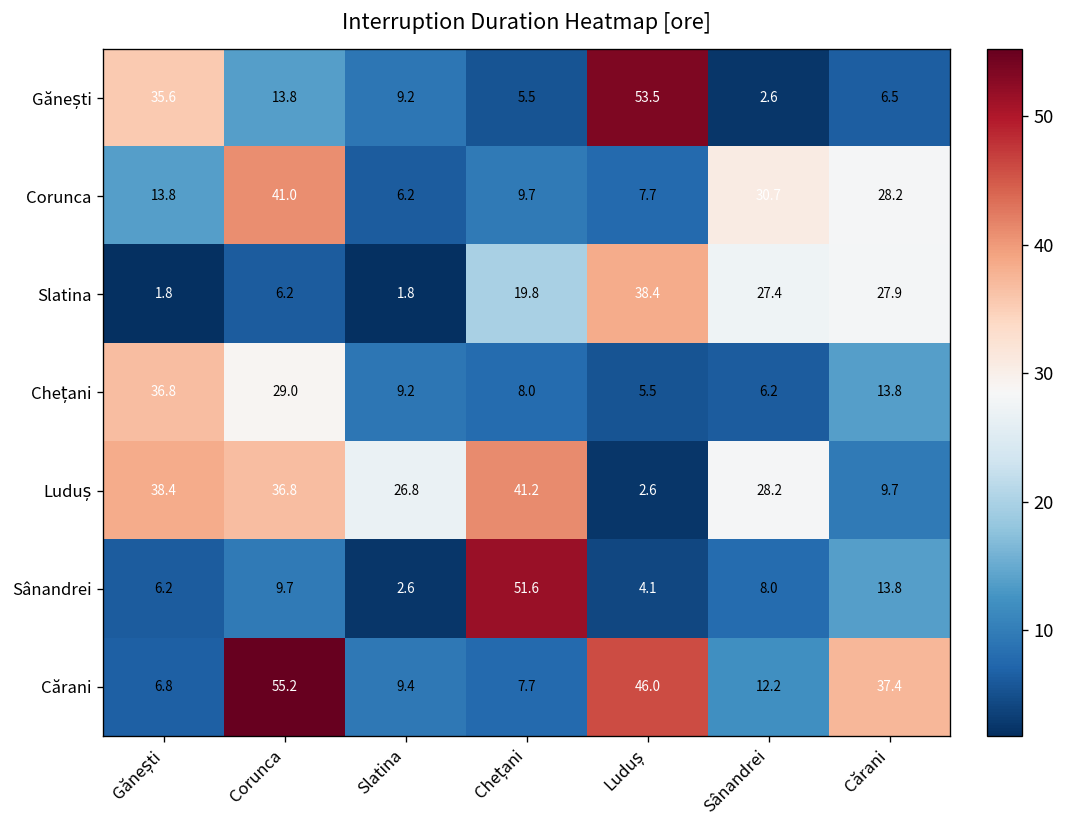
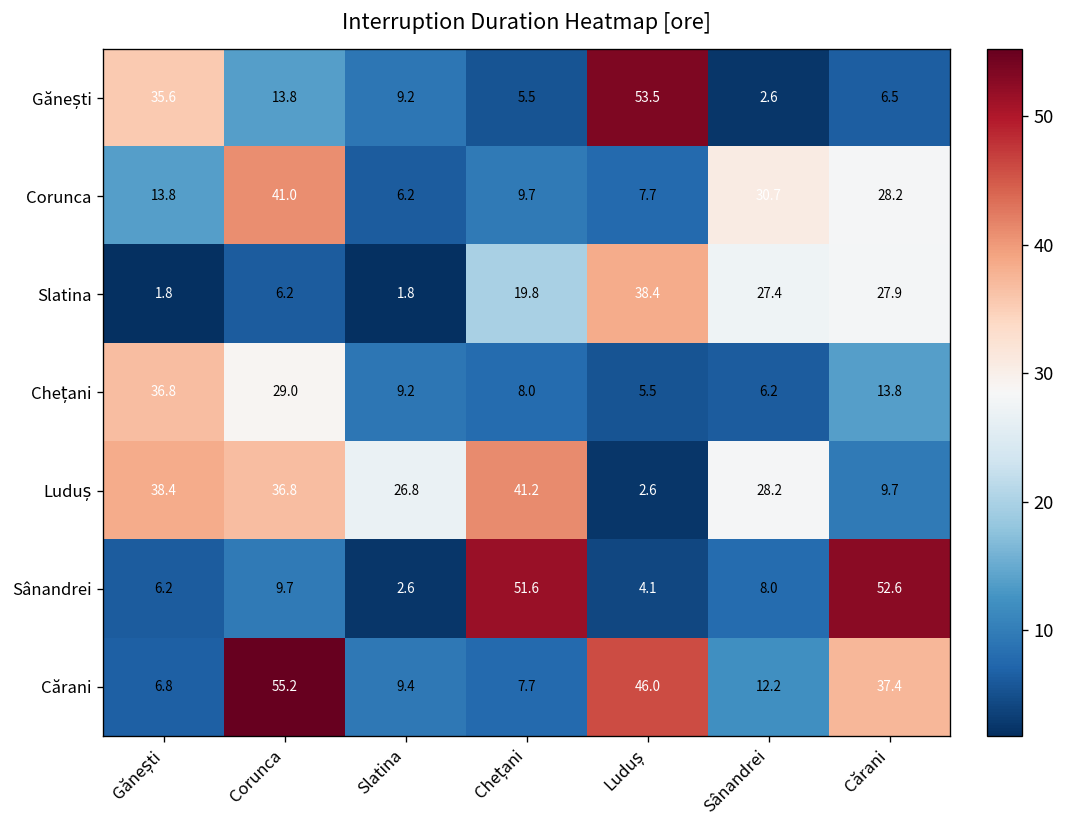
Sânandrei, Cărani: 13.8 -> 52.6
